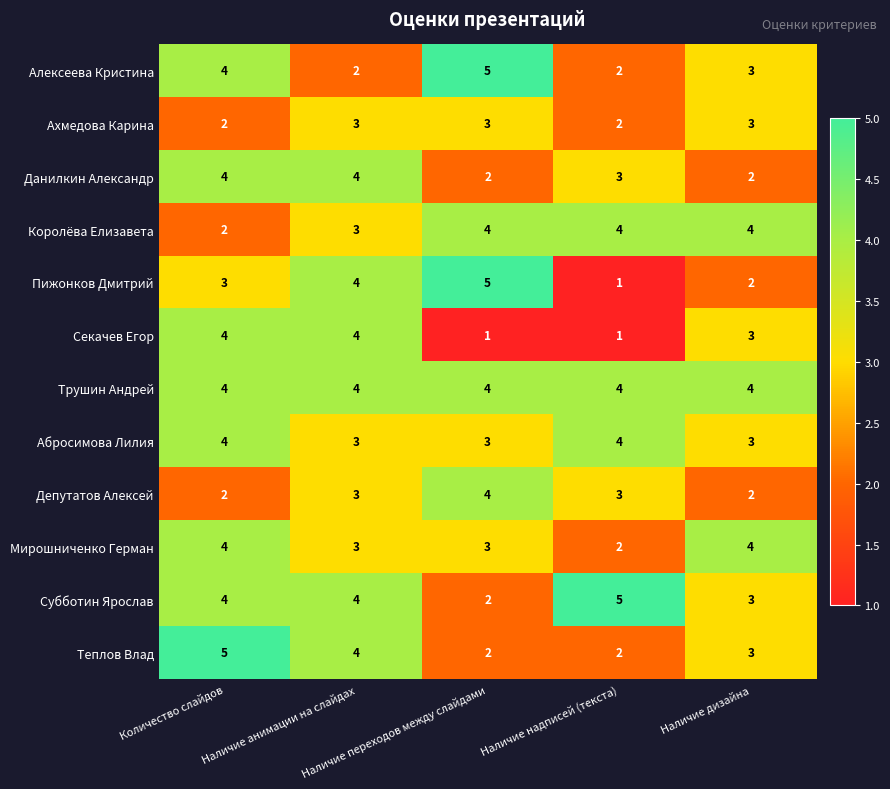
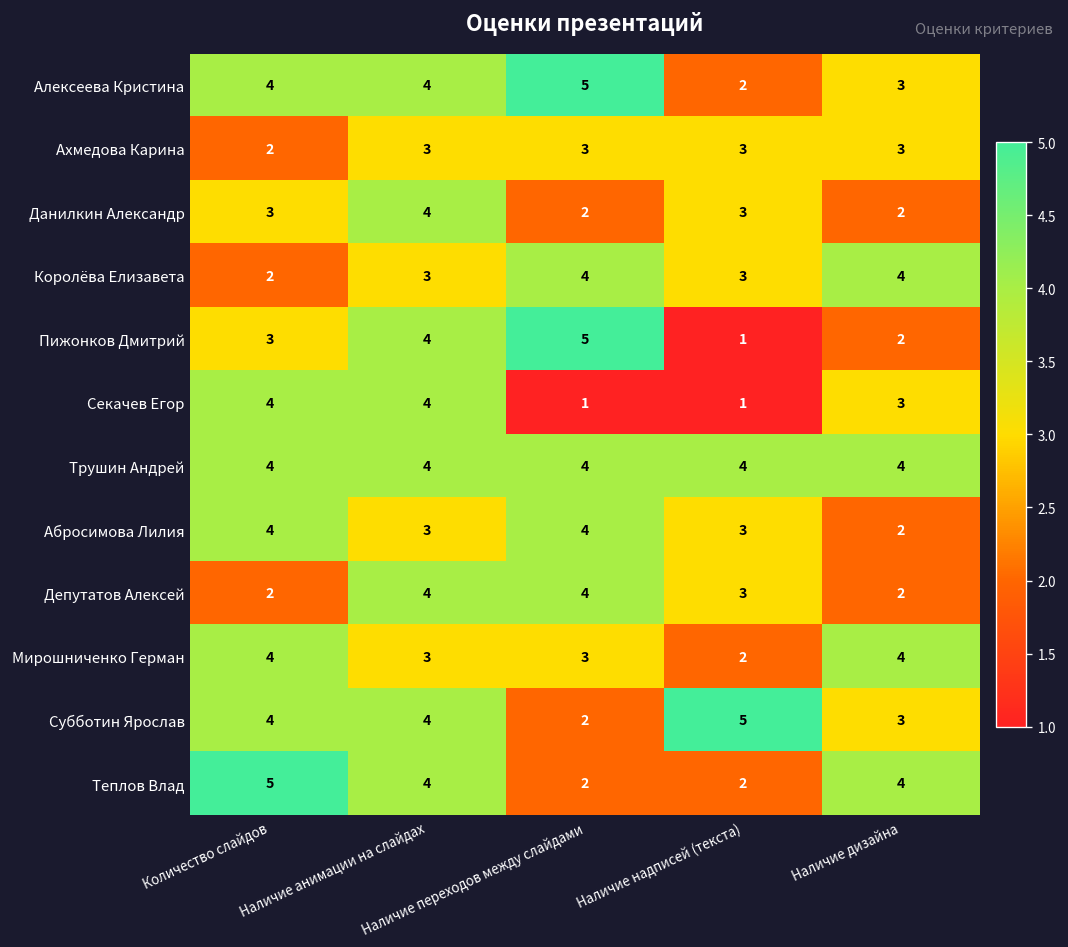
Алексеева Кристина, Наличие анимации на слайдах: 2 -> 4
Ахмедова Карина, Наличие надписей (текста): 2 -> 3
Данилкин Александр, Количество слайдов: 4 -> 3
Королёва Елизавета, Наличие надписей (текста): 4 -> 3
Абросимова Лилия, Наличие переходов между слайдами: 3 -> 4
Абросимова Лилия, Наличие надписей (текста): 4 -> 3
Абросимова Лилия, Наличие дизайна: 3 -> 2
Депутатов Алексей, Наличие анимации на слайдах: 3 -> 4
Теплов Влад, Наличие дизайна: 3 -> 4
